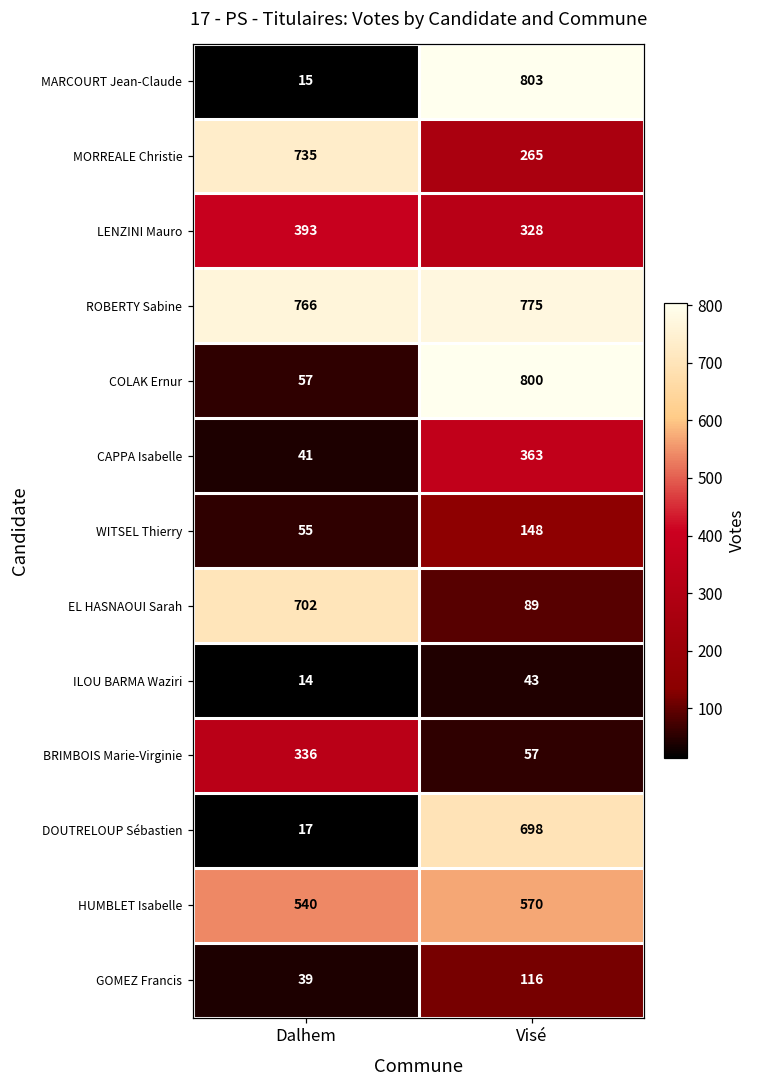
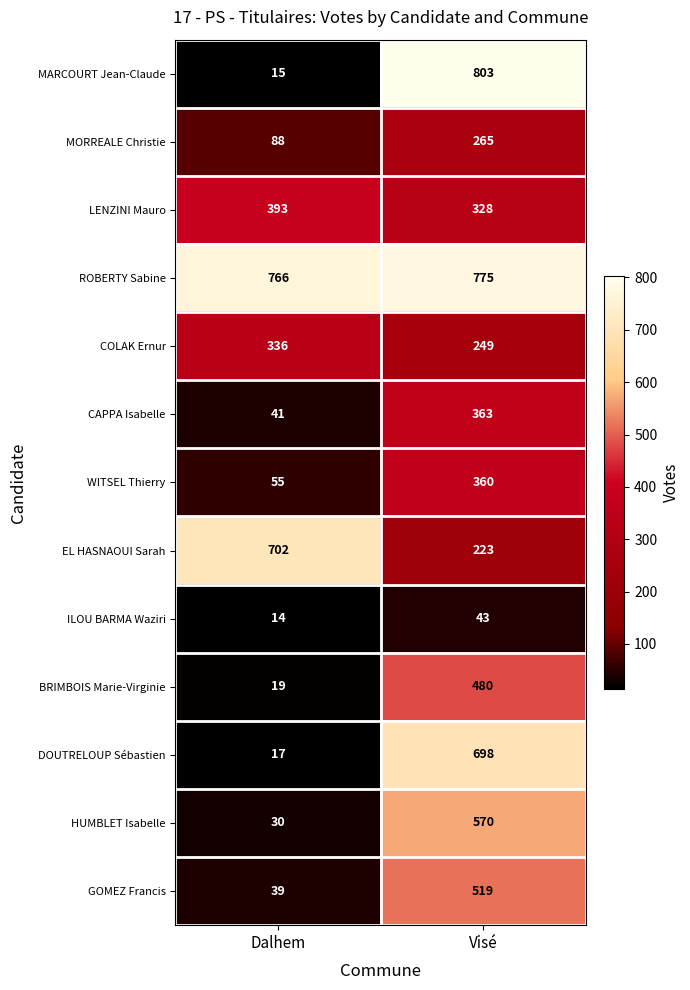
MORREALE Christie, Dalhem: 735 -> 88
COLAK Ernur, Dalhem: 57 -> 336
COLAK Ernur, Visé: 800 -> 249
WITSEL Thierry, Visé: 148 -> 360
EL HASNAOUI Sarah, Visé: 89 -> 223
BRIMBOIS Marie-Virginie, Dalhem: 336 -> 19
BRIMBOIS Marie-Virginie, Visé: 57 -> 480
HUMBLET Isabelle, Dalhem: 540 -> 30
GOMEZ Francis, Visé: 116 -> 519
